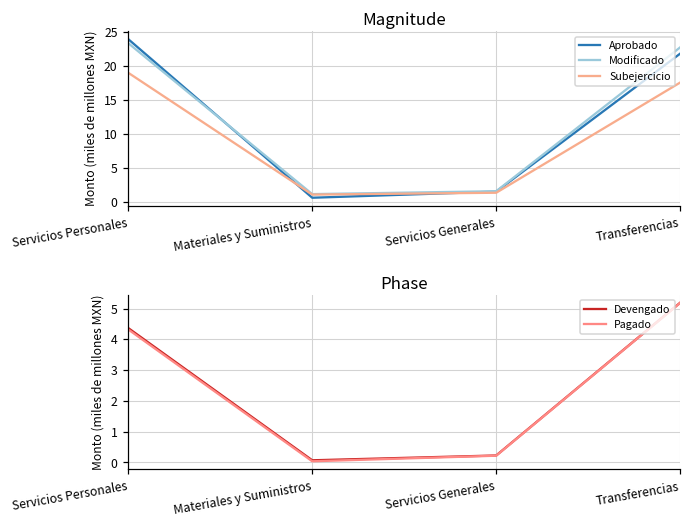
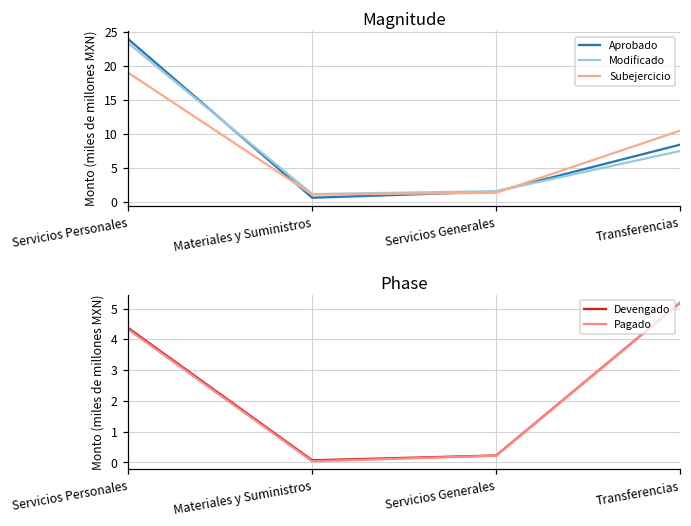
Magnitude, Aprobado, Transferencias: 22 -> 8
Magnitude, Modificado, Transferencias: 23 -> 8
Magnitude, Subejercicio, Transferencias: 18 -> 10
